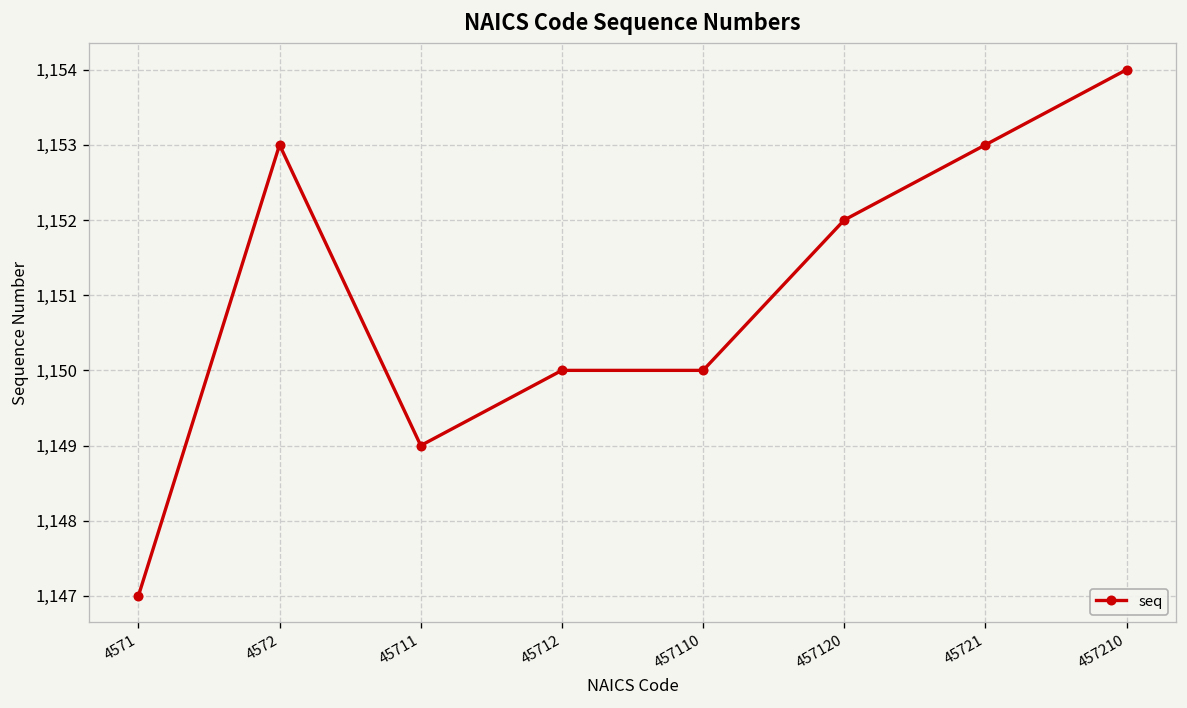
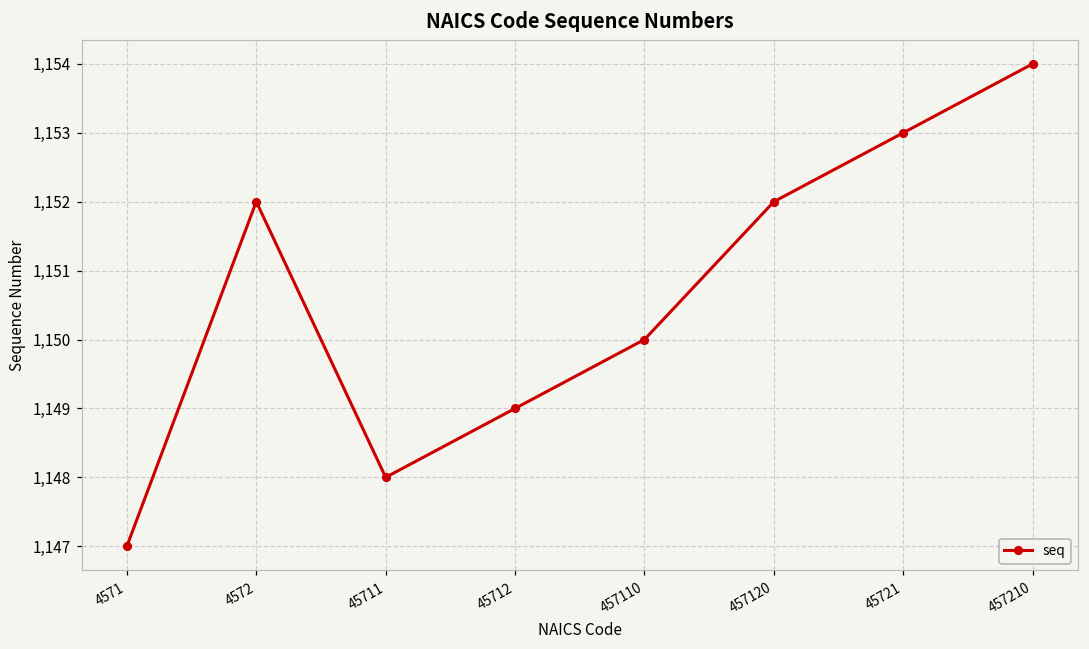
4572: 1,153 -> 1,152
45711: 1,149 -> 1,148
45712: 1,150 -> 1,149
